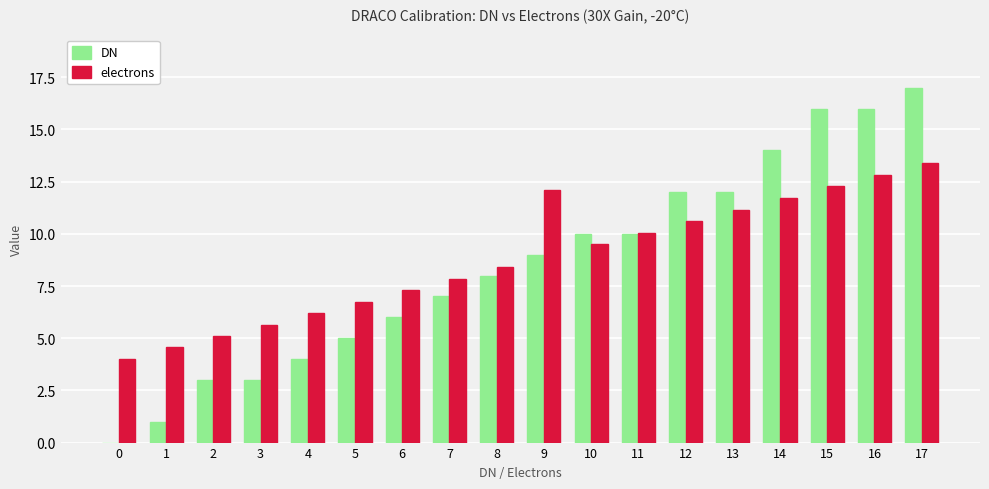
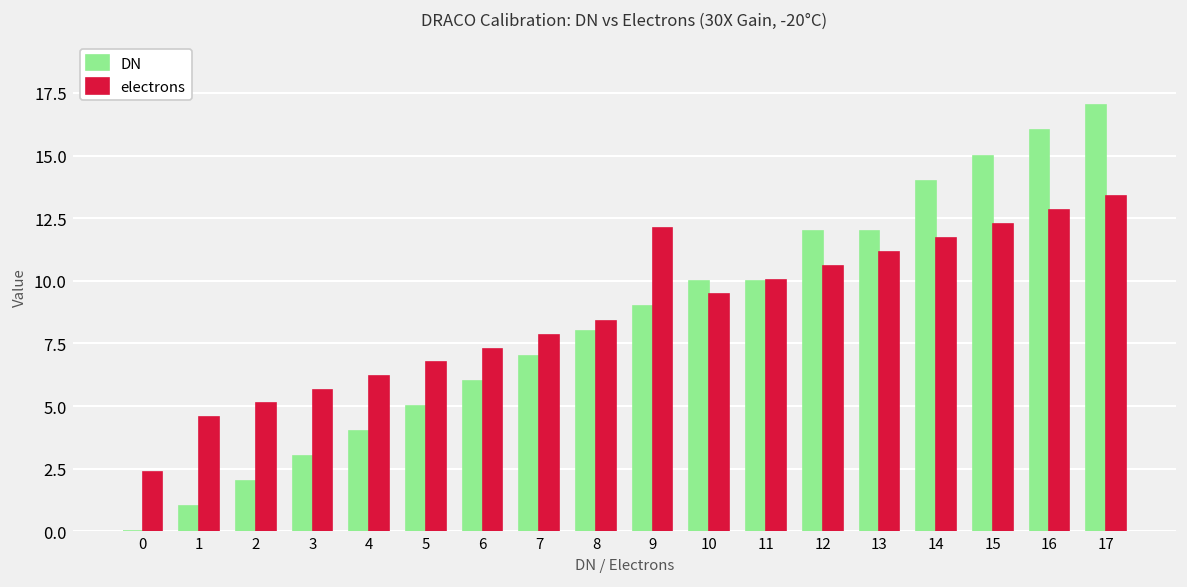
electrons, 0: 4.0 -> 2.4
DN, 2: 3 -> 2
DN, 15: 16 -> 15
